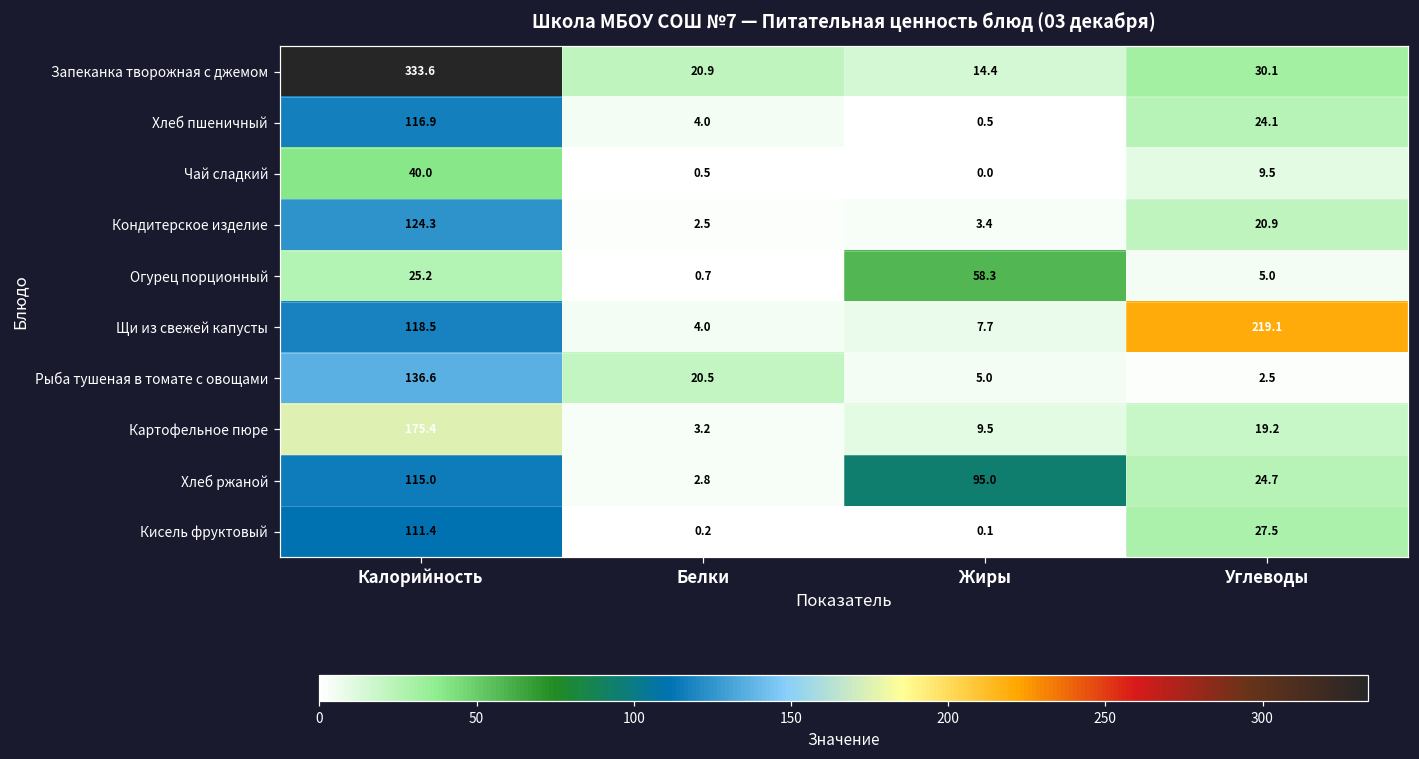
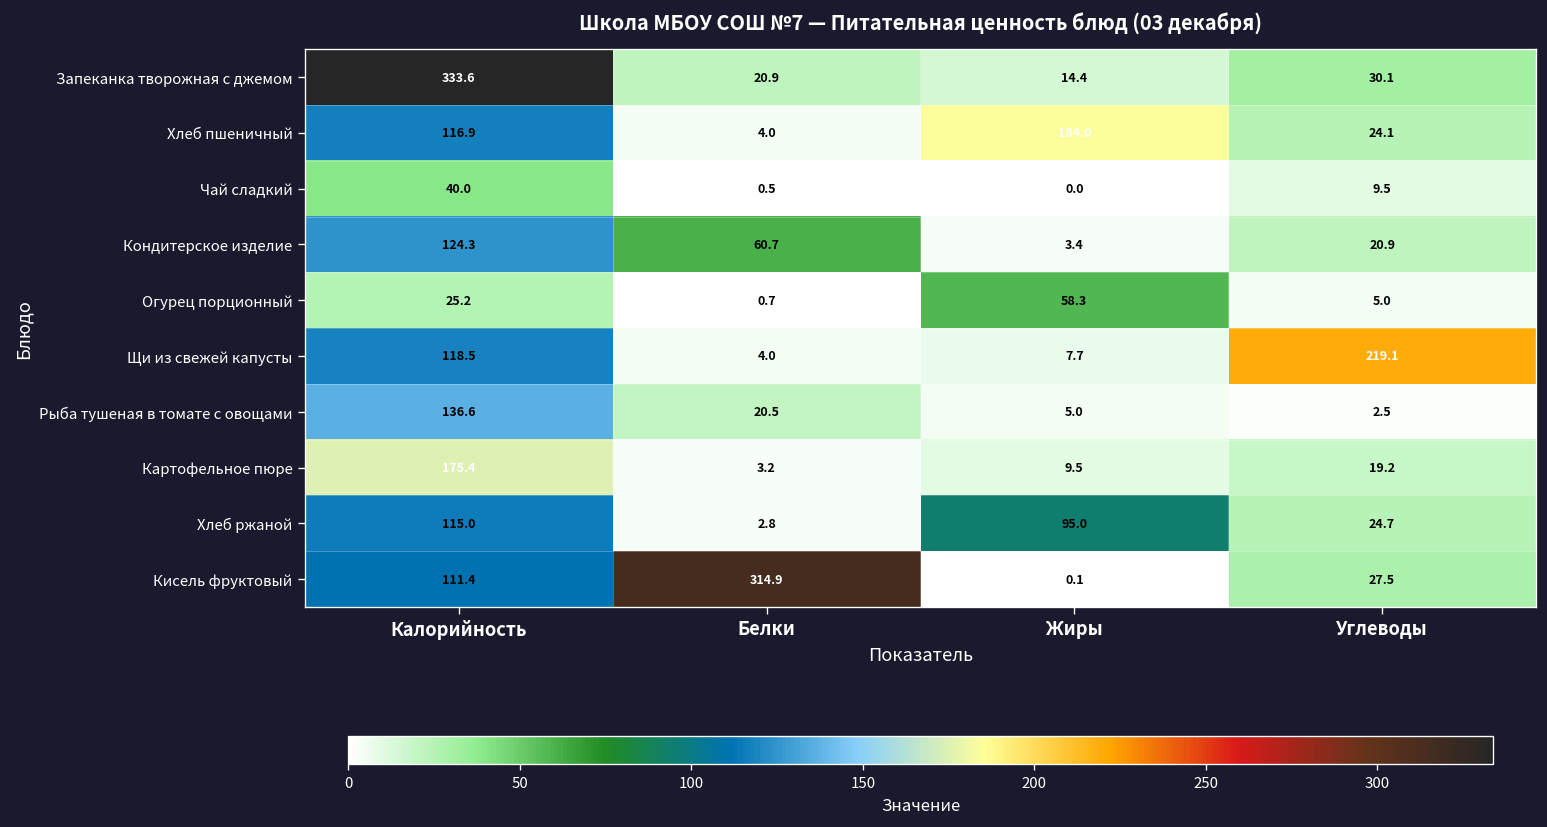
Хлеб пшеничный, Жиры: 0.5 -> 184.0
Кондитерское изделие, Белки: 2.5 -> 60.7
Кисель фруктовый, Белки: 0.2 -> 314.9
